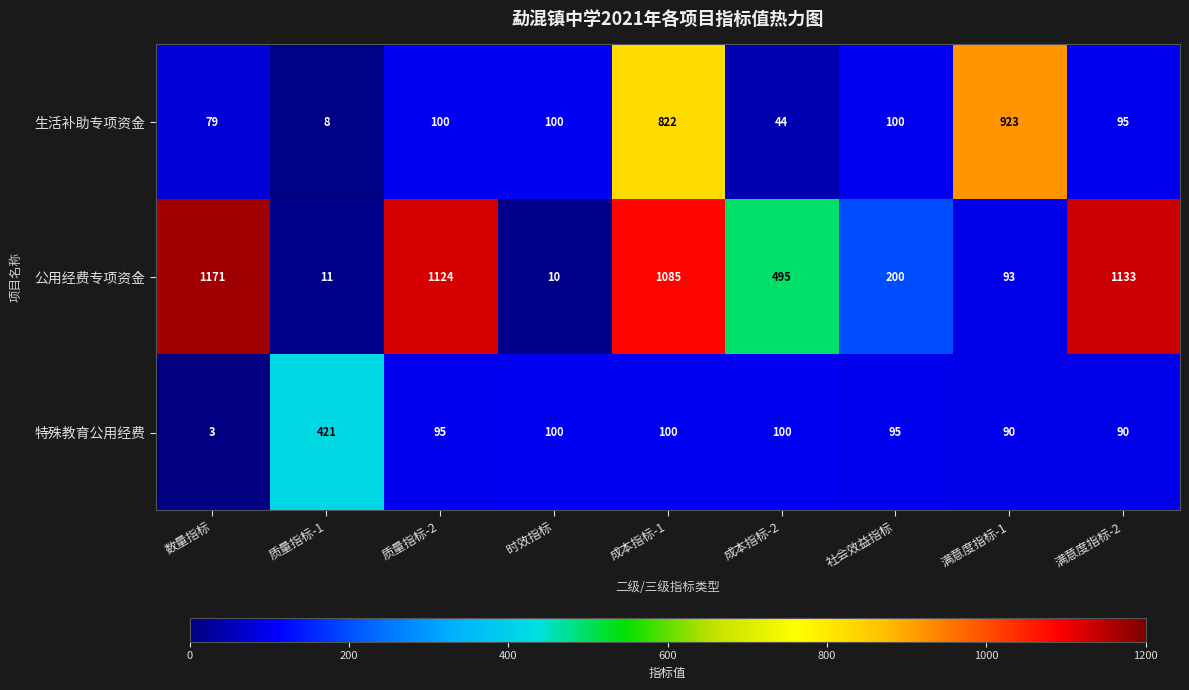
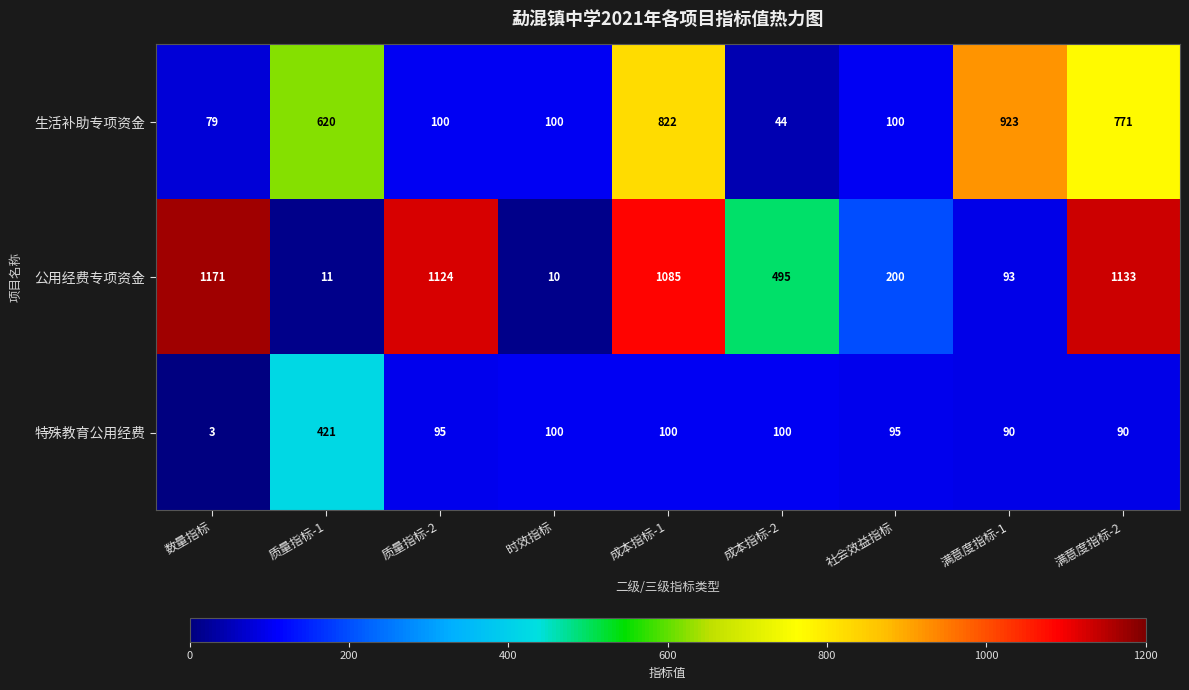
生活补助专项资金, 质量指标-1: 8 -> 620
生活补助专项资金, 满意度指标-2: 95 -> 771
